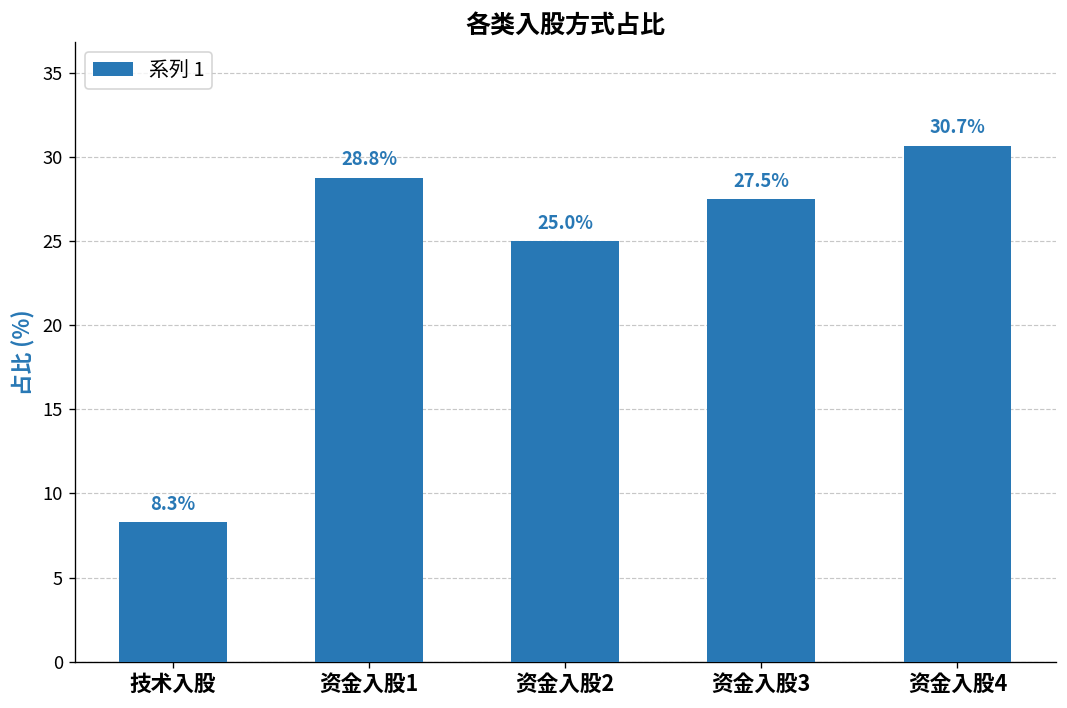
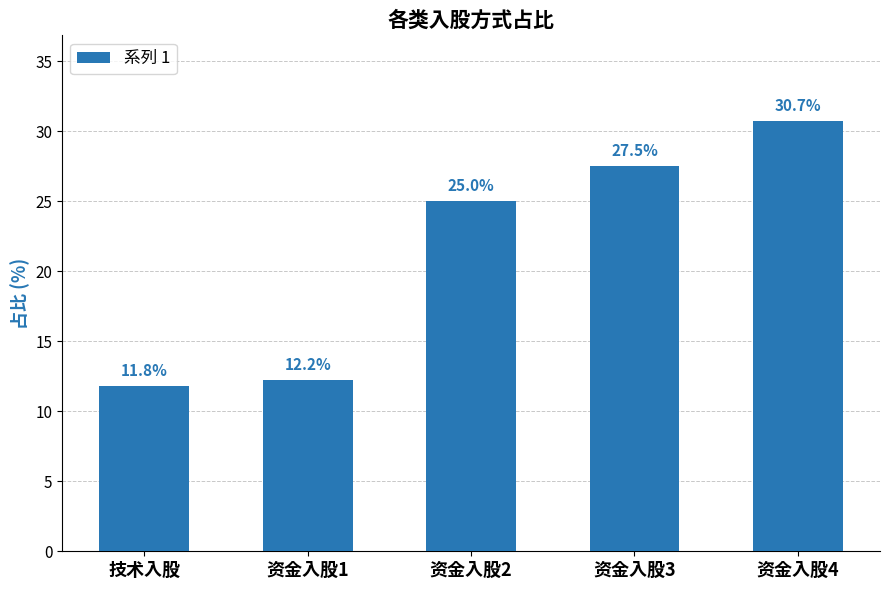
技术入股: 8.3% -> 11.8%
资金入股1: 28.8% -> 12.2%
